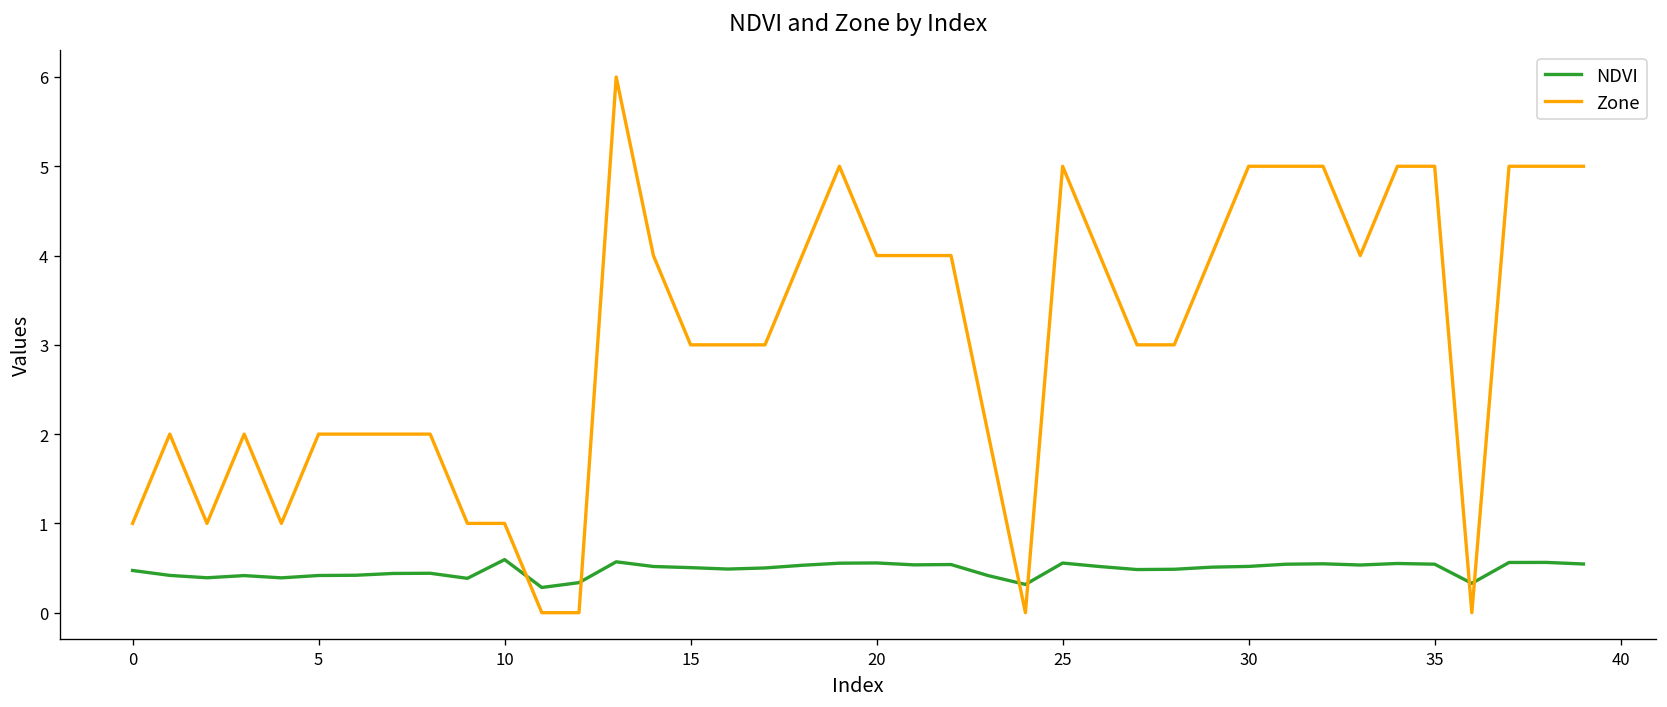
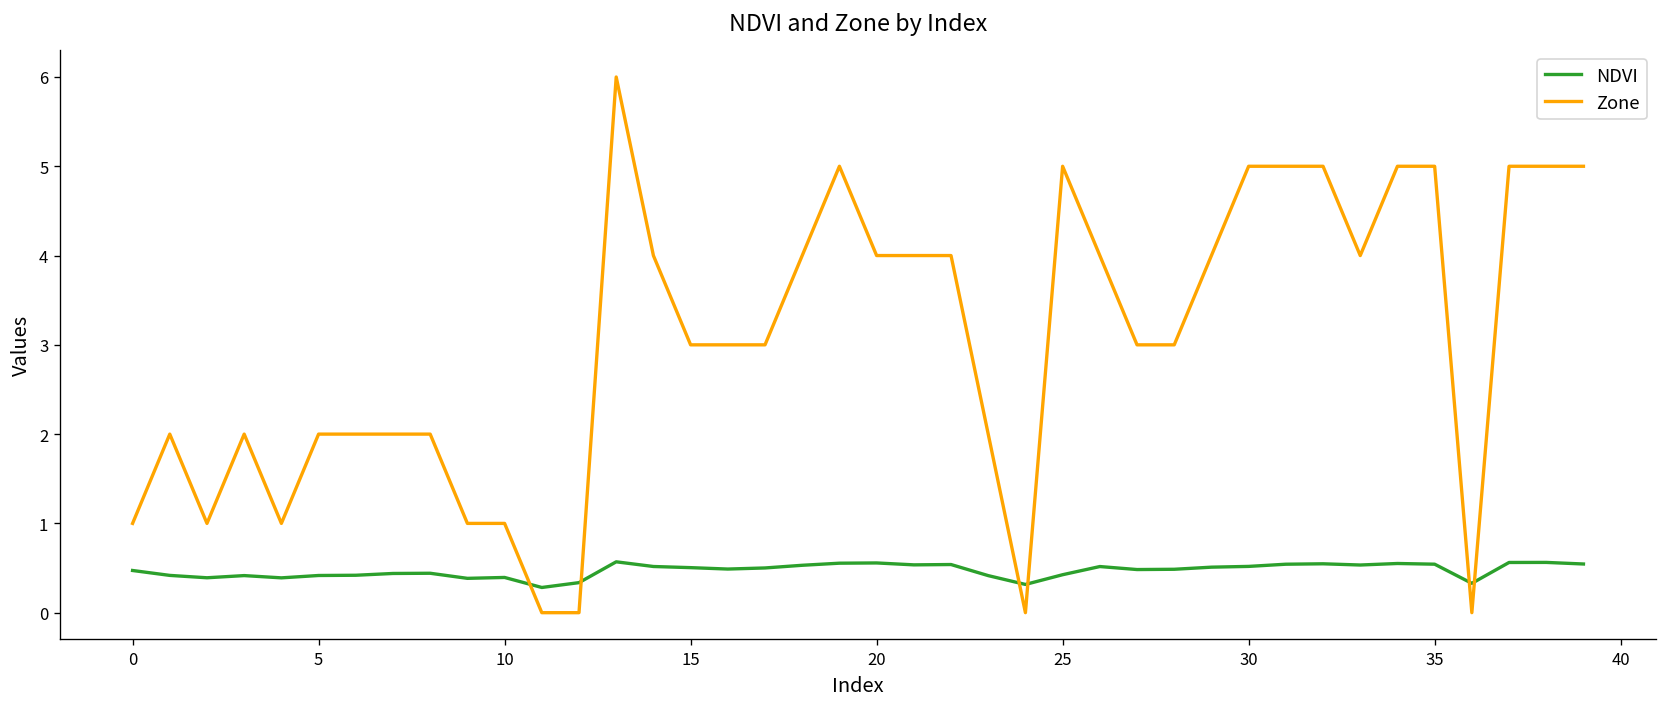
NDVI, 10: 0.6 -> 0.4
NDVI, 25: 0.6 -> 0.4
